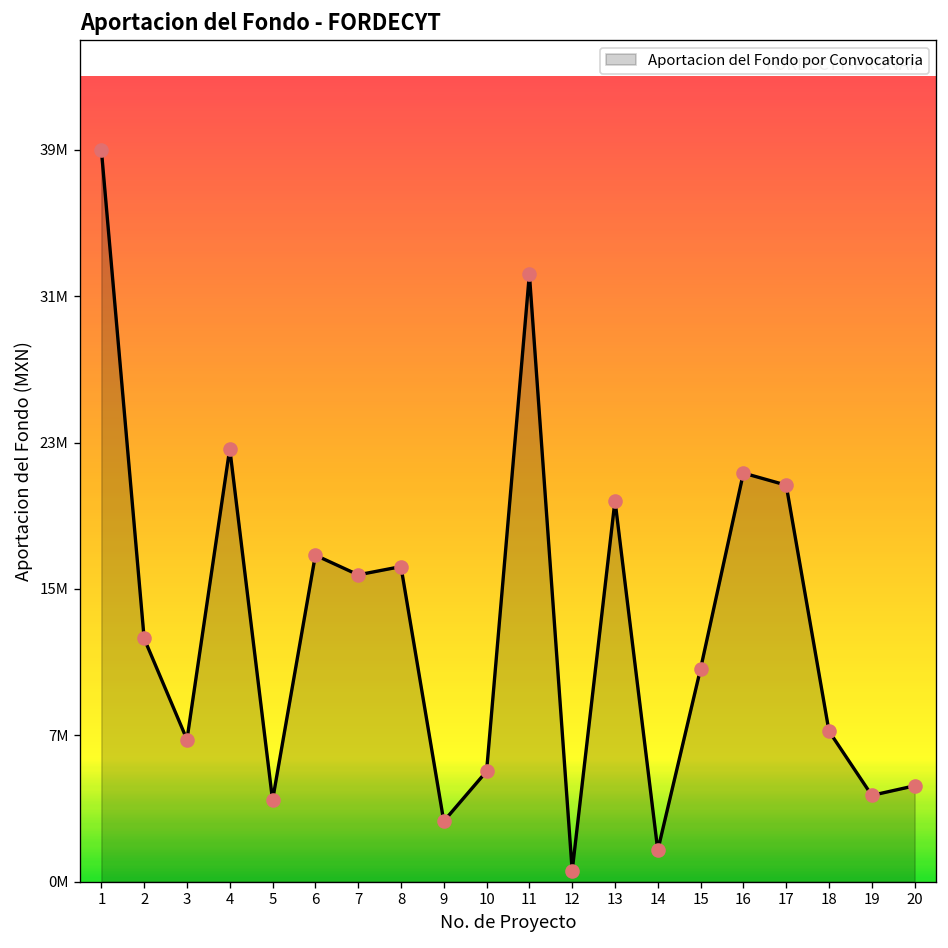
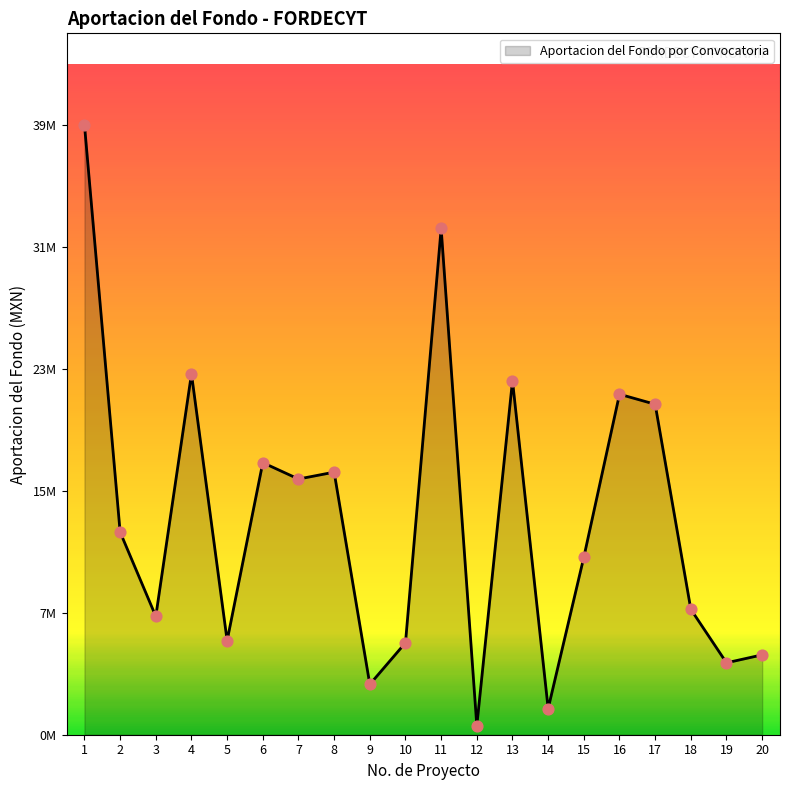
5: 4400000 -> 6200000
13: 20800000 -> 23200000
